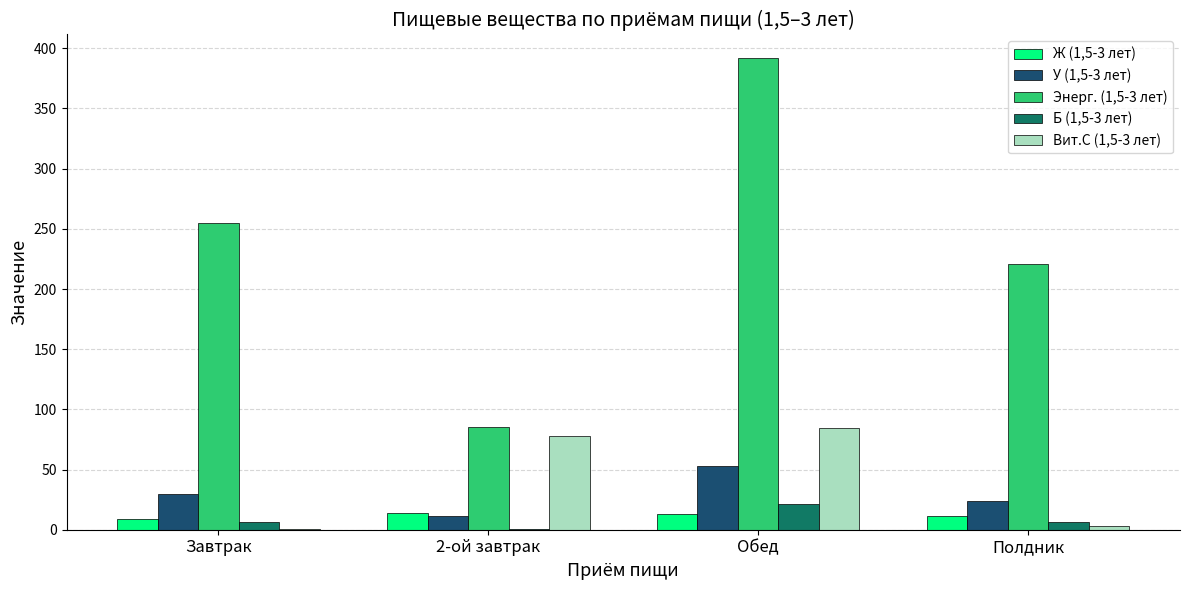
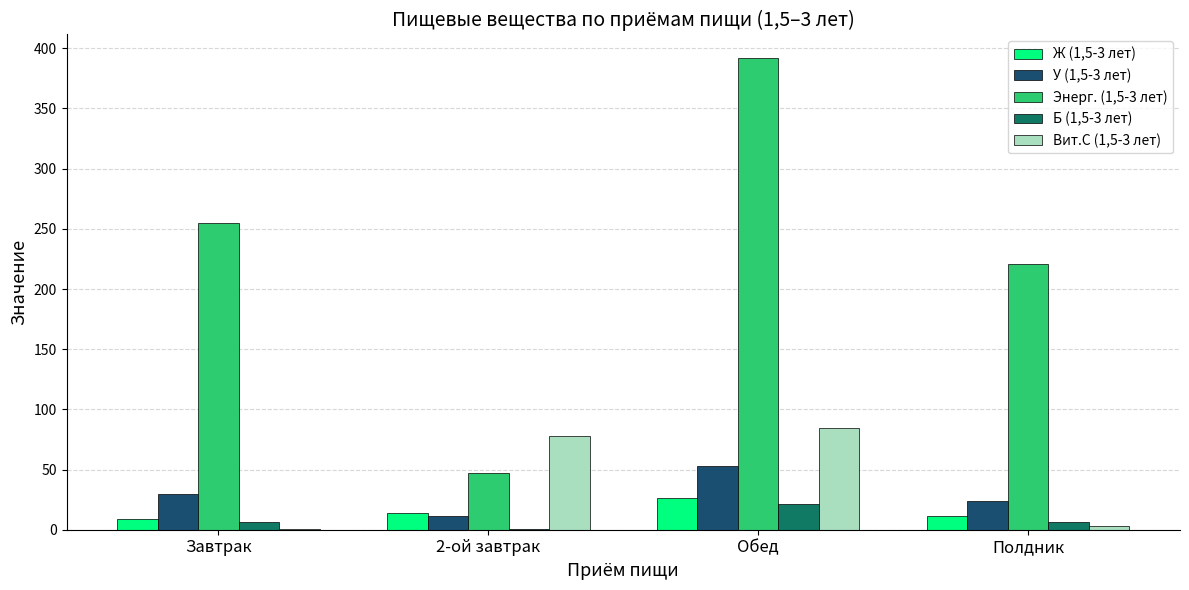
Энерг. (1,5-3 лет), 2-ой завтрак: 85 -> 48
Ж (1,5-3 лет), Обед: 13 -> 26
